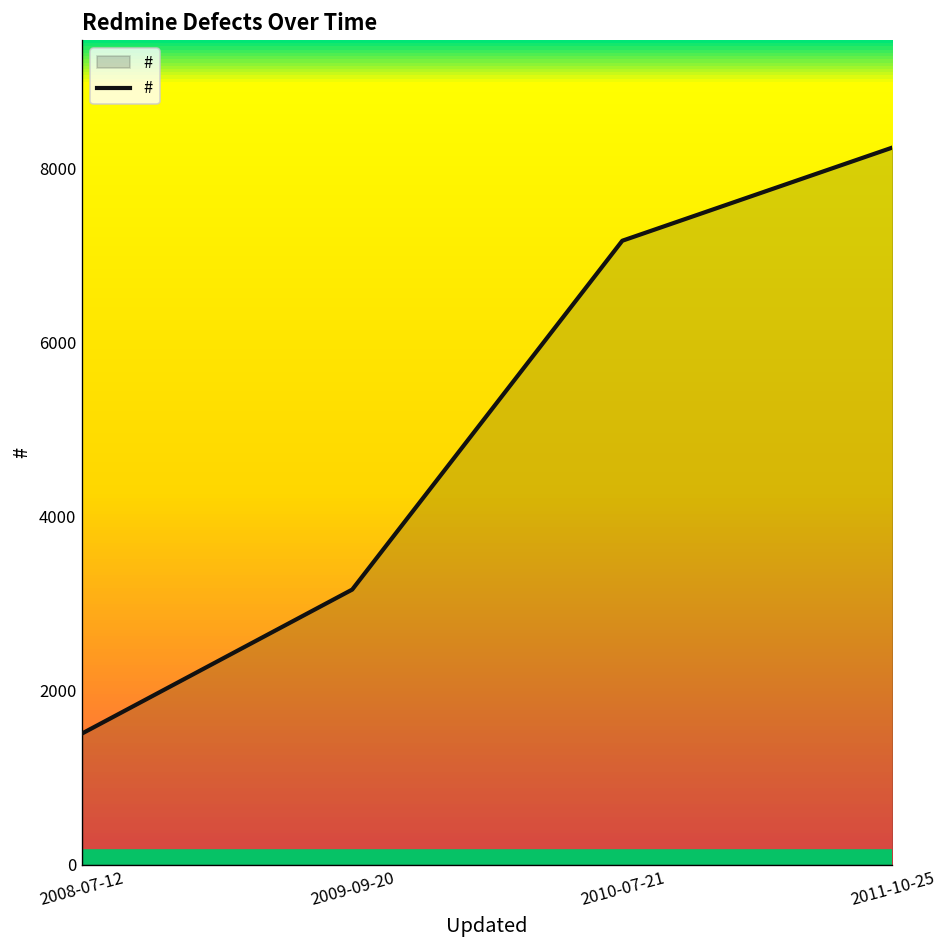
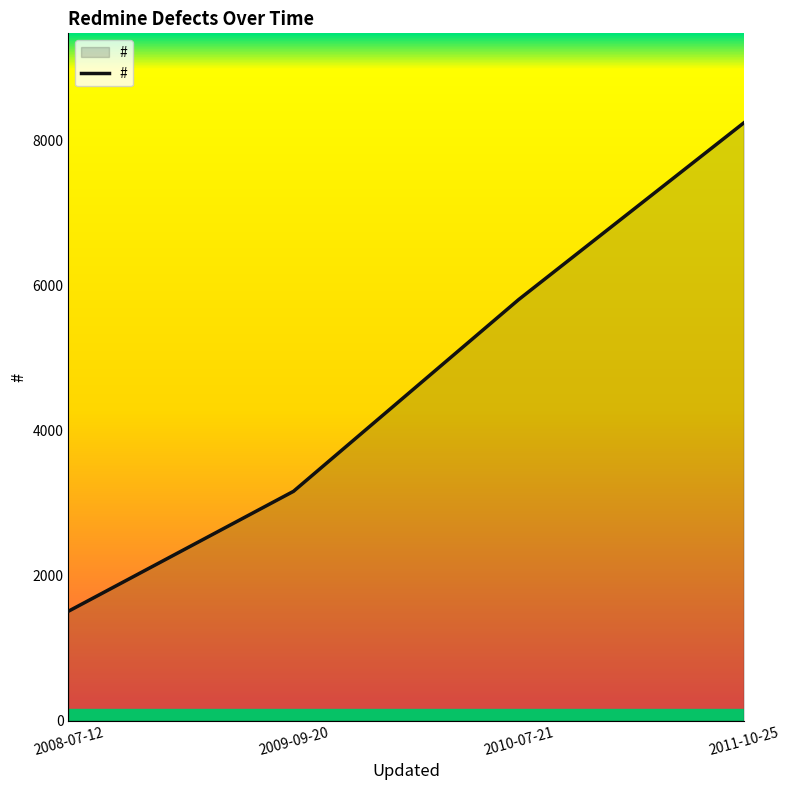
2010-07-21: 7200 -> 5800
